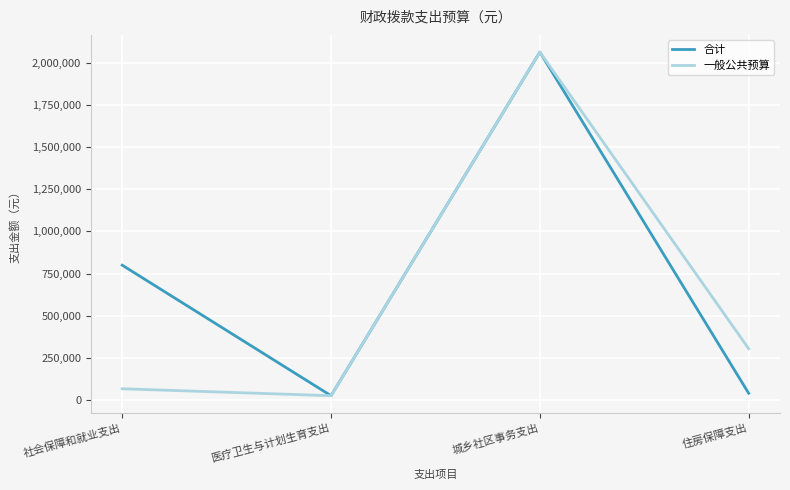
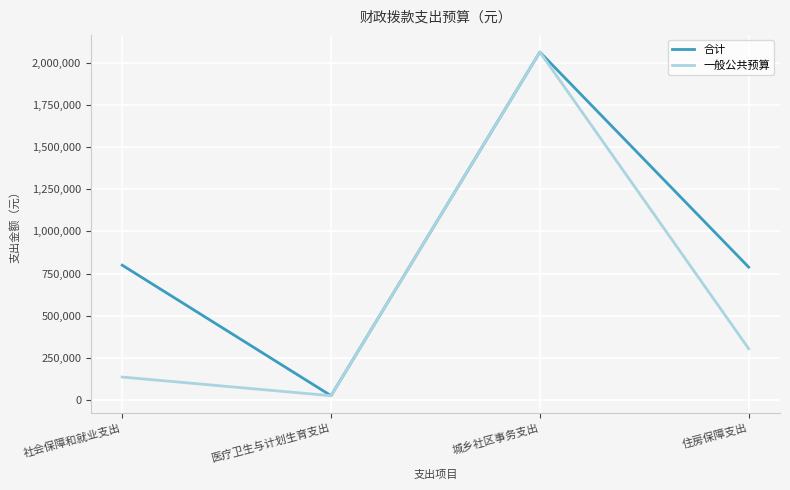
一般公共预算, 社会保障和就业支出: 70,000 -> 140,000
合计, 住房保障支出: 40,000 -> 790,000
